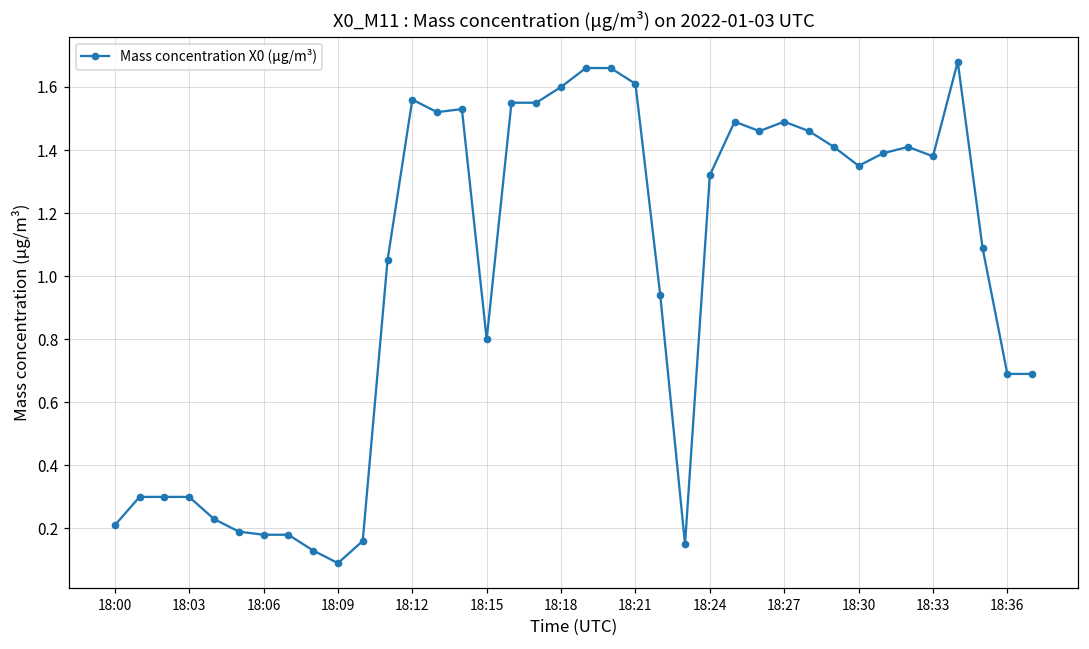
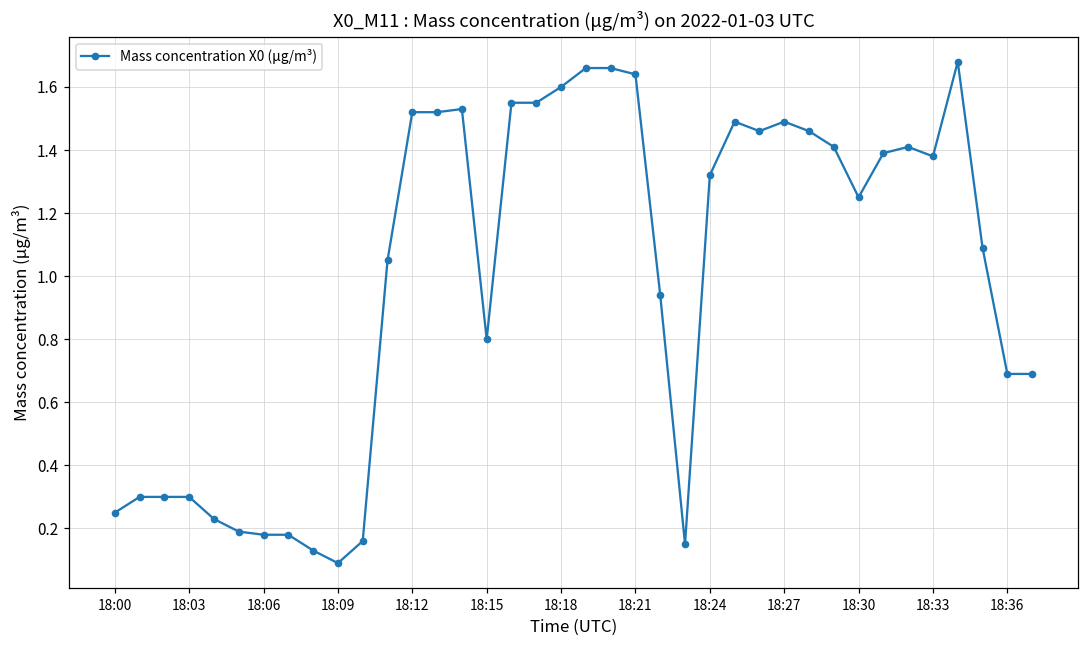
18:00: 0.21 -> 0.25
18:12: 1.56 -> 1.52
18:21: 1.61 -> 1.64
18:30: 1.35 -> 1.25
